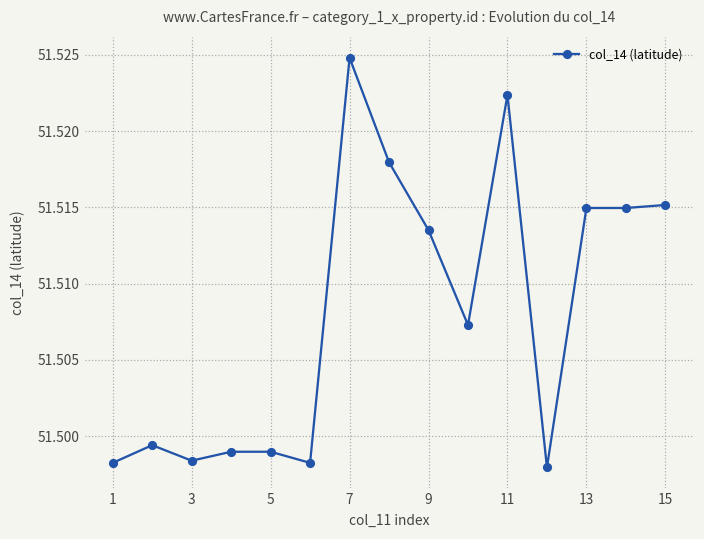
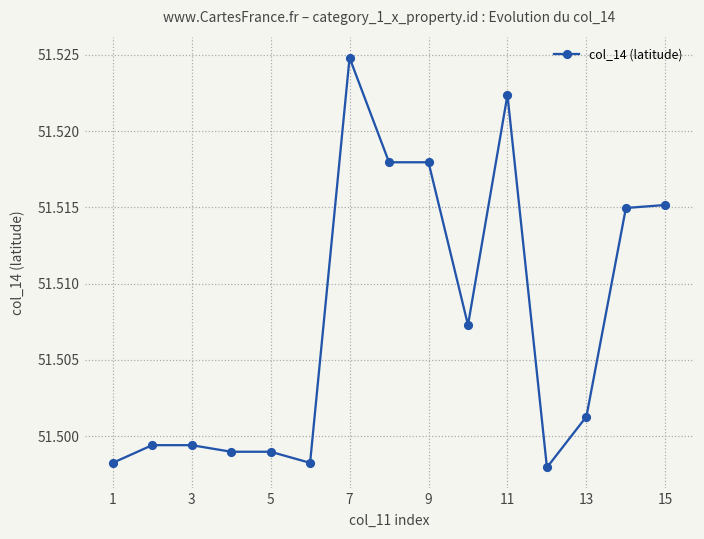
3: 51.4984 -> 51.4994
9: 51.5135 -> 51.5180
13: 51.5150 -> 51.5013
